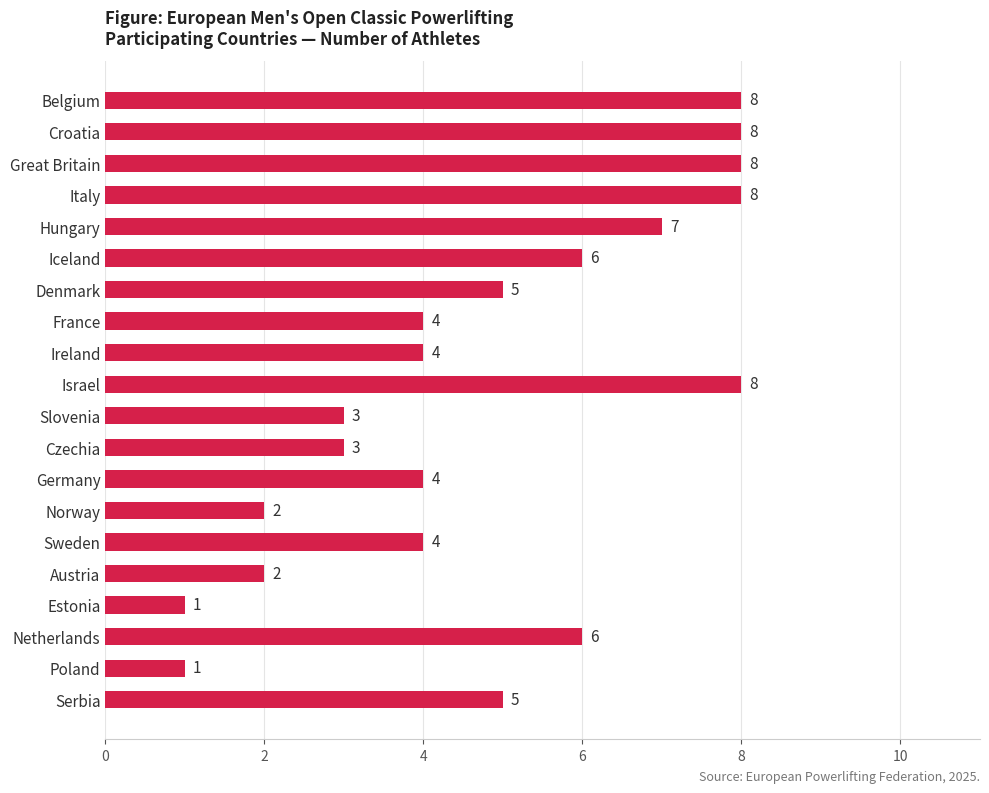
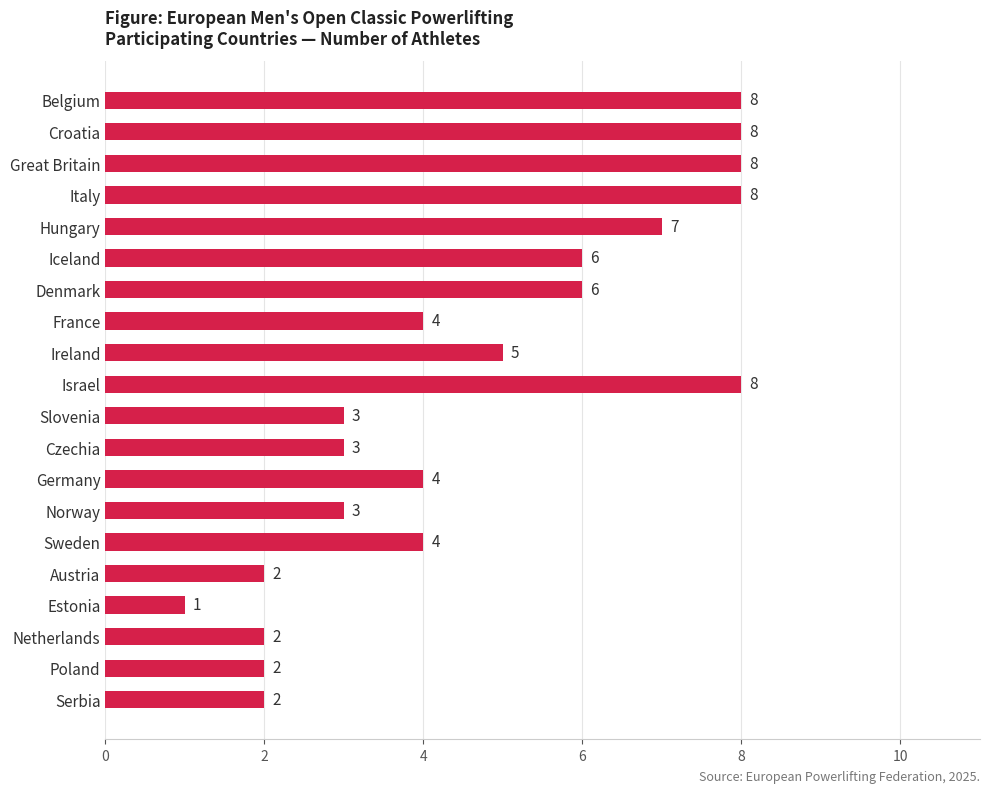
Denmark: 5 -> 6
Ireland: 4 -> 5
Norway: 2 -> 3
Netherlands: 6 -> 2
Poland: 1 -> 2
Serbia: 5 -> 2
